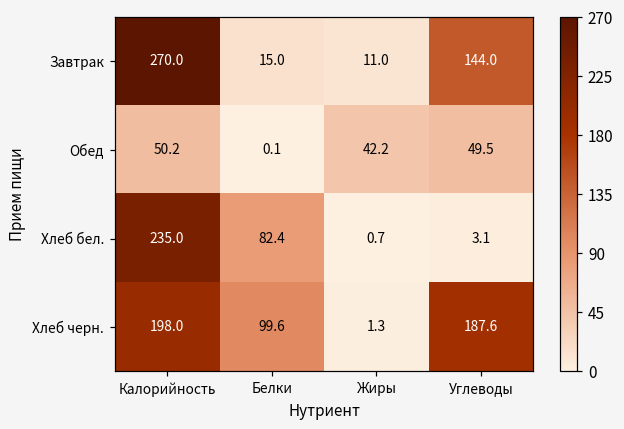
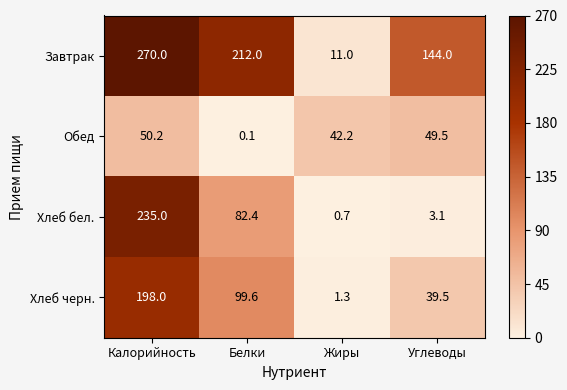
Завтрак, Белки: 15.0 -> 212.0
Хлеб черн., Углеводы: 187.6 -> 39.5
